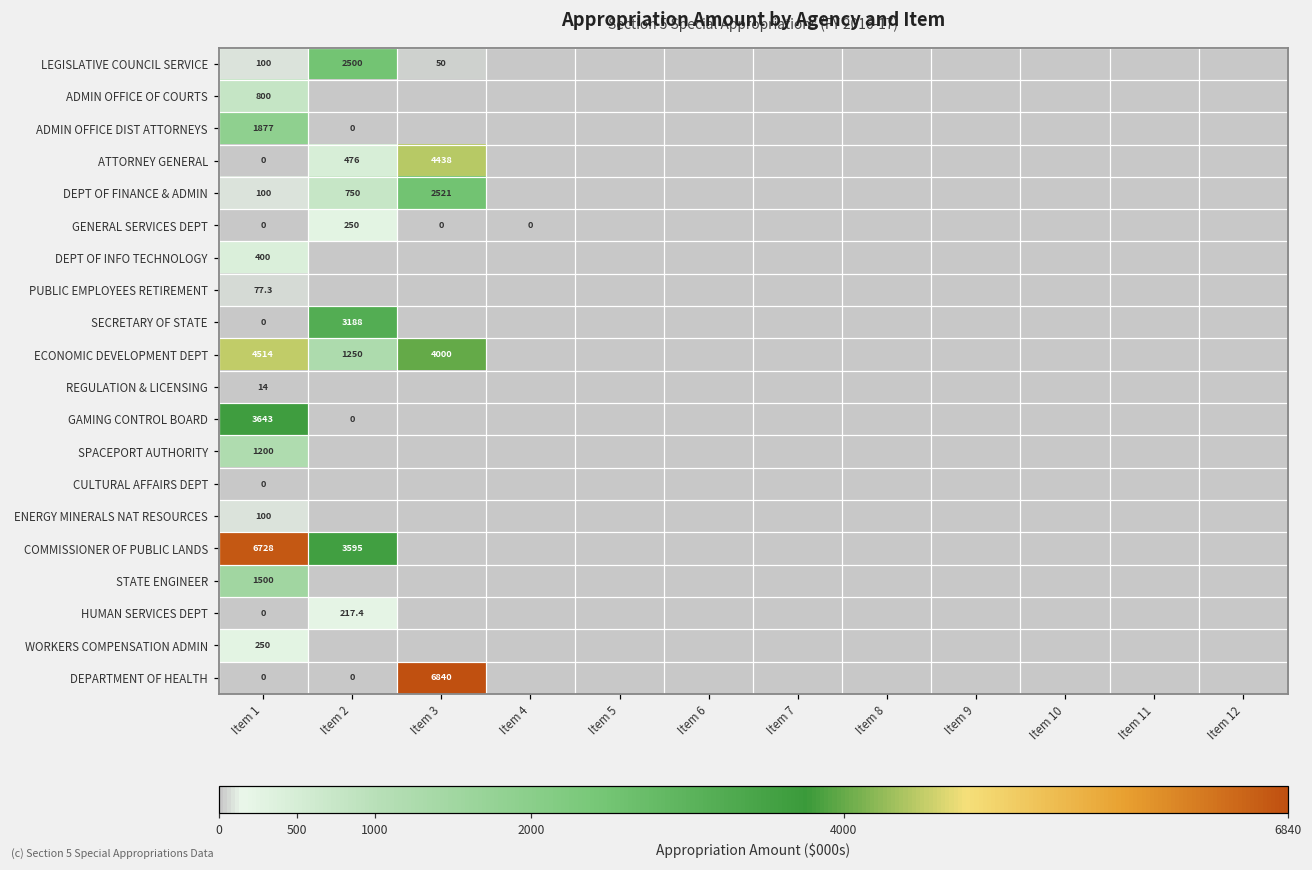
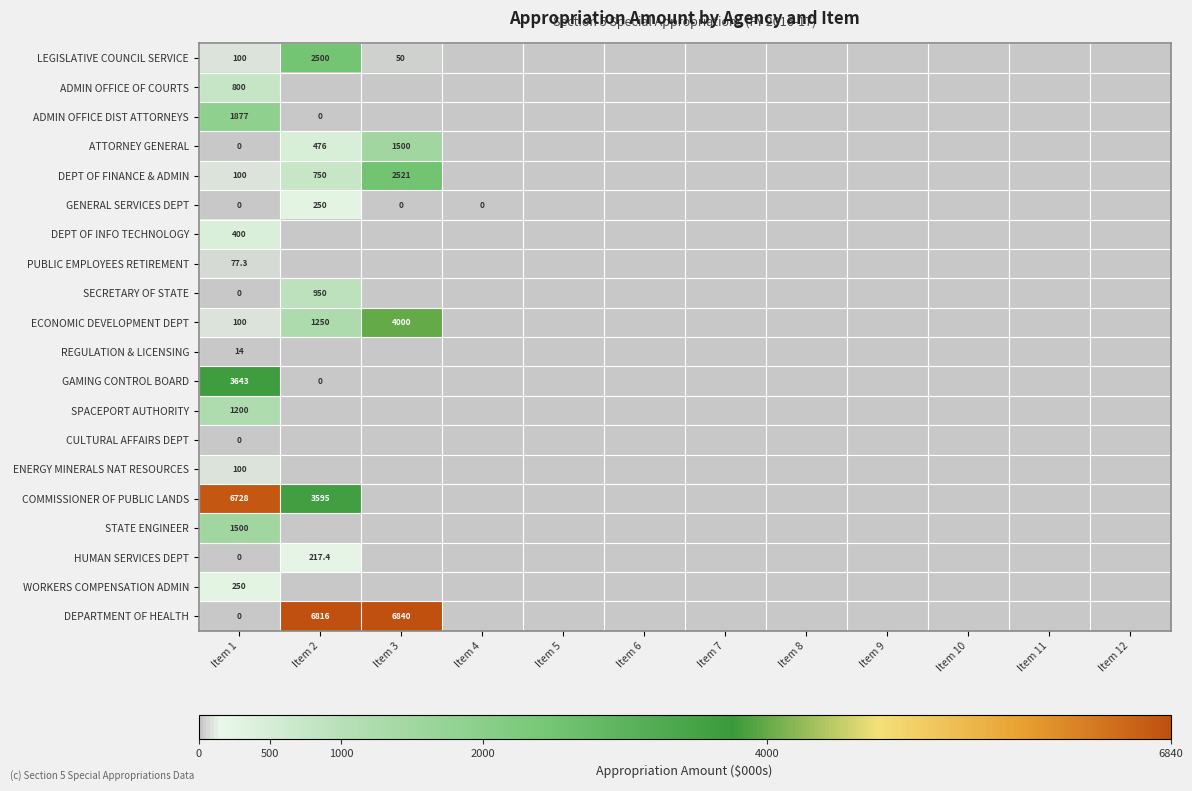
ATTORNEY GENERAL, Item 3: 4438 -> 1500
SECRETARY OF STATE, Item 2: 3188 -> 950
ECONOMIC DEVELOPMENT DEPT, Item 1: 4514 -> 100
DEPARTMENT OF HEALTH, Item 2: 0 -> 6816
